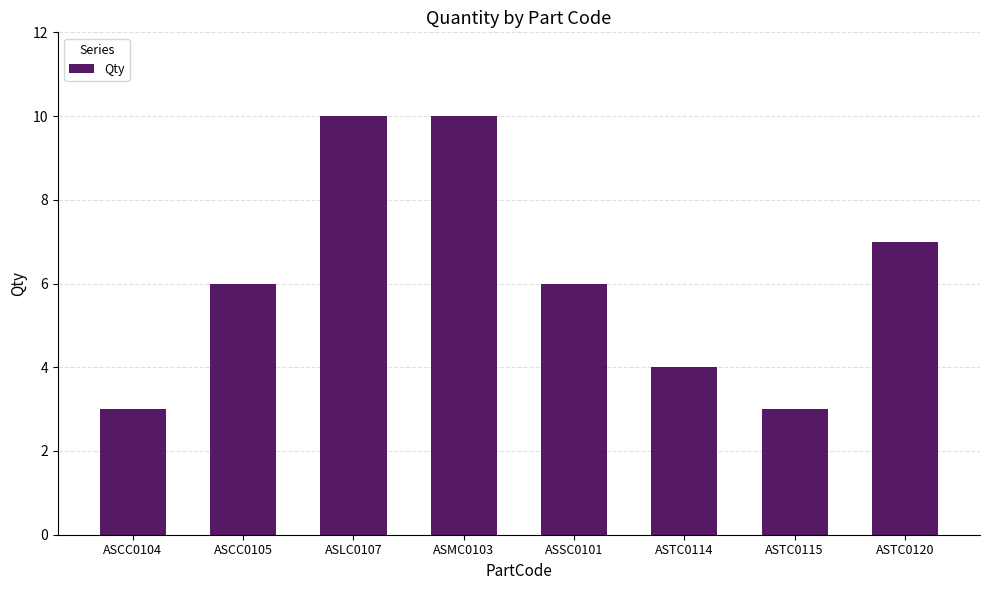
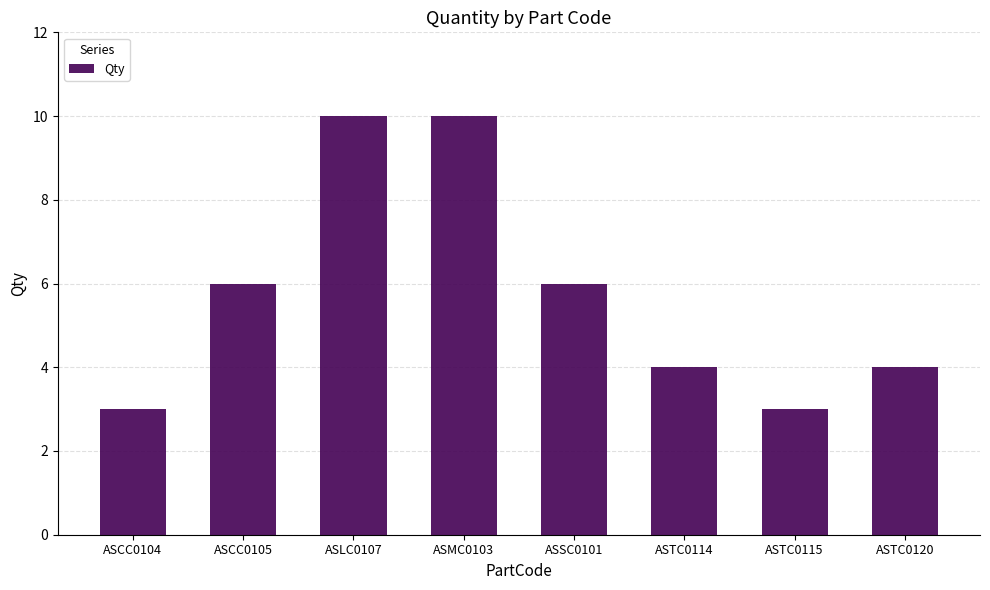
ASTC0120: 7 -> 4
